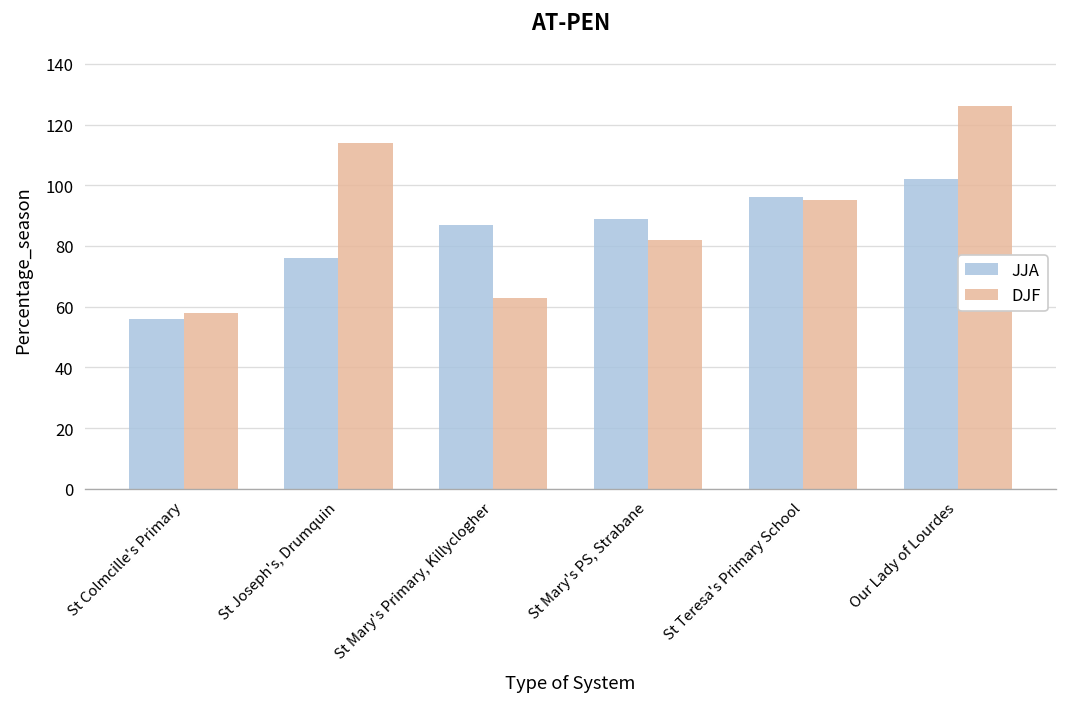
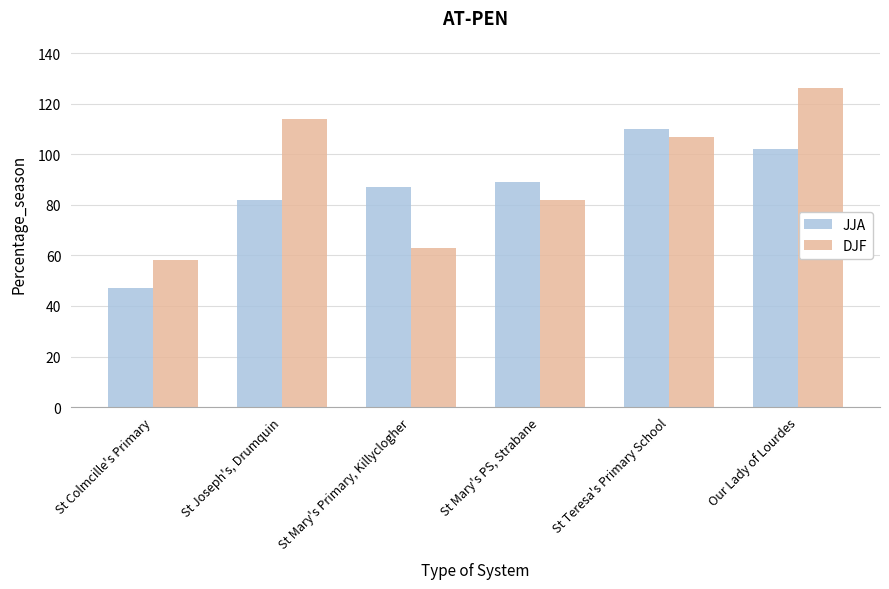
JJA, St Colmcille's Primary: 56 -> 47
JJA, St Joseph's, Drumquin: 76 -> 82
JJA, St Teresa's Primary School: 96 -> 110
DJF, St Teresa's Primary School: 95 -> 107
